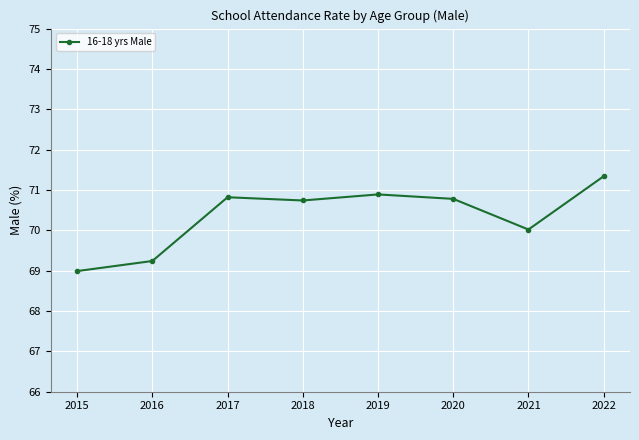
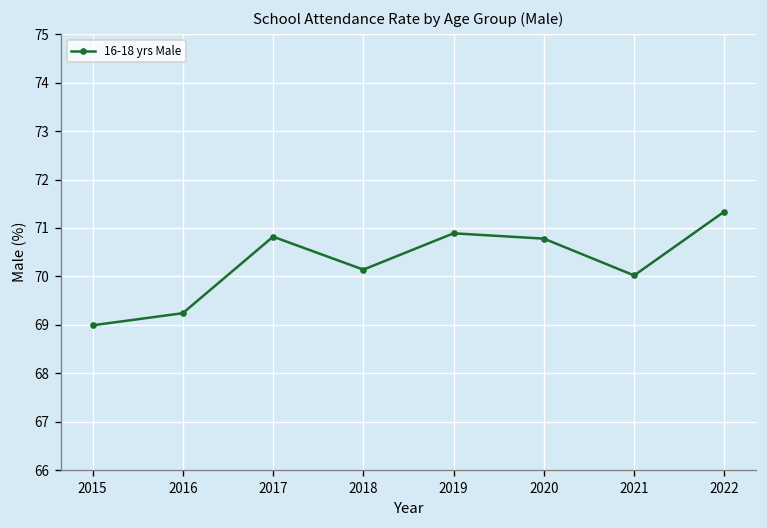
2018: 70.7 -> 70.1
